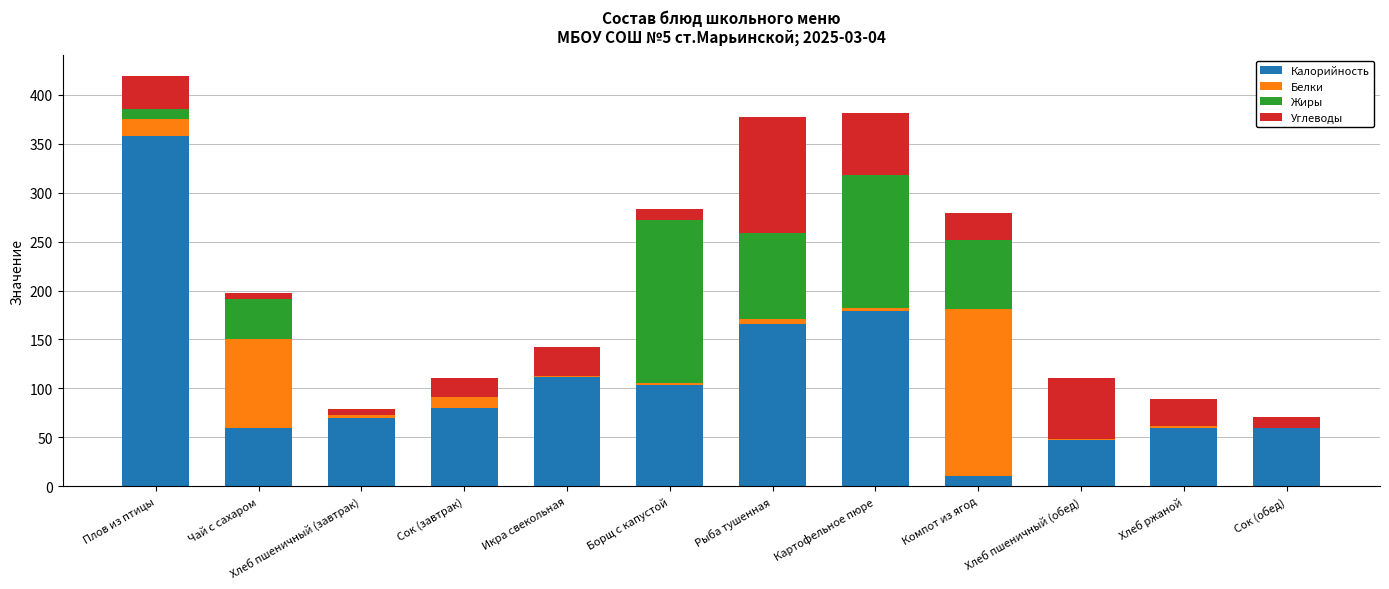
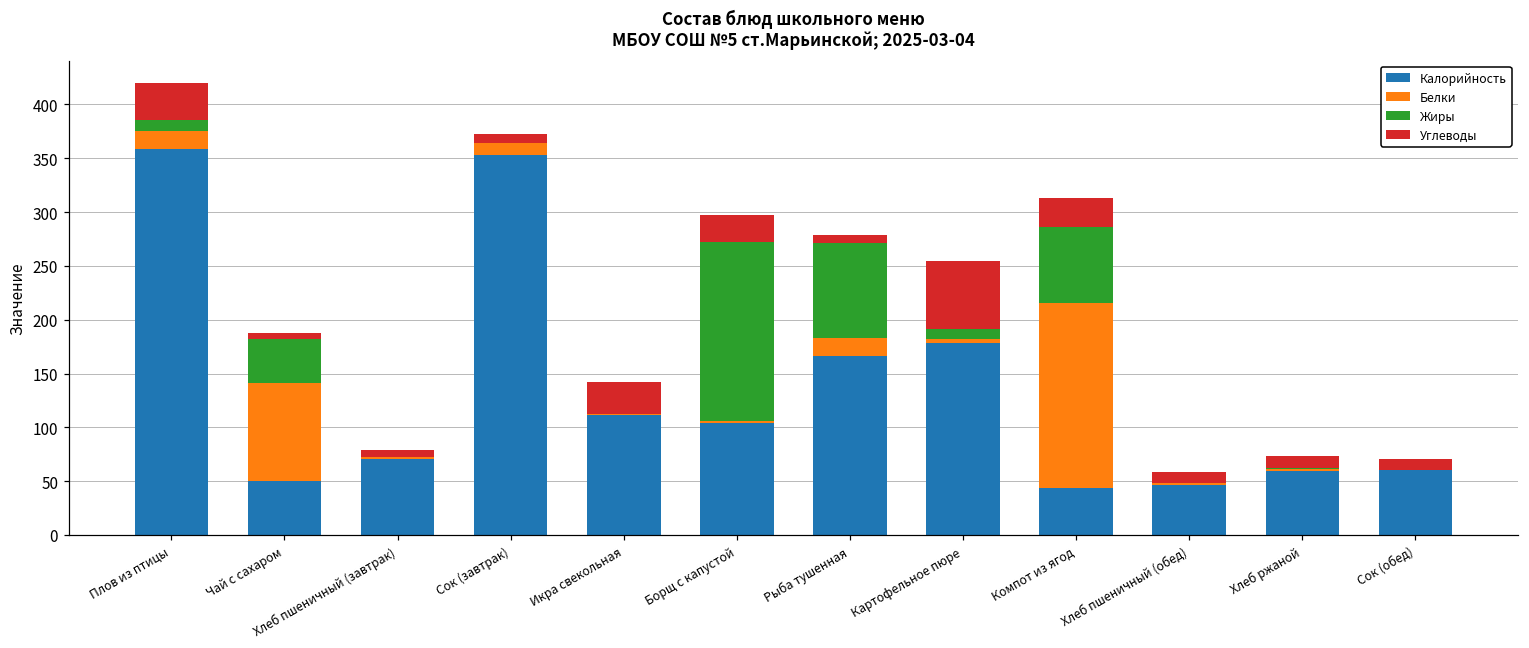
Калорийность, Чай с сахаром: 60 -> 50
Калорийность, Сок (завтрак): 80 -> 350
Углеводы, Сок (завтрак): 20 -> 10
Углеводы, Борщ с капустой: 10 -> 20
Белки, Рыба тушенная: 0 -> 20
Углеводы, Рыба тушенная: 120 -> 10
Жиры, Картофельное пюре: 140 -> 10
Калорийность, Компот из ягод: 10 -> 40
Углеводы, Хлеб пшеничный (обед): 60 -> 10
Углеводы, Хлеб ржаной: 30 -> 10
